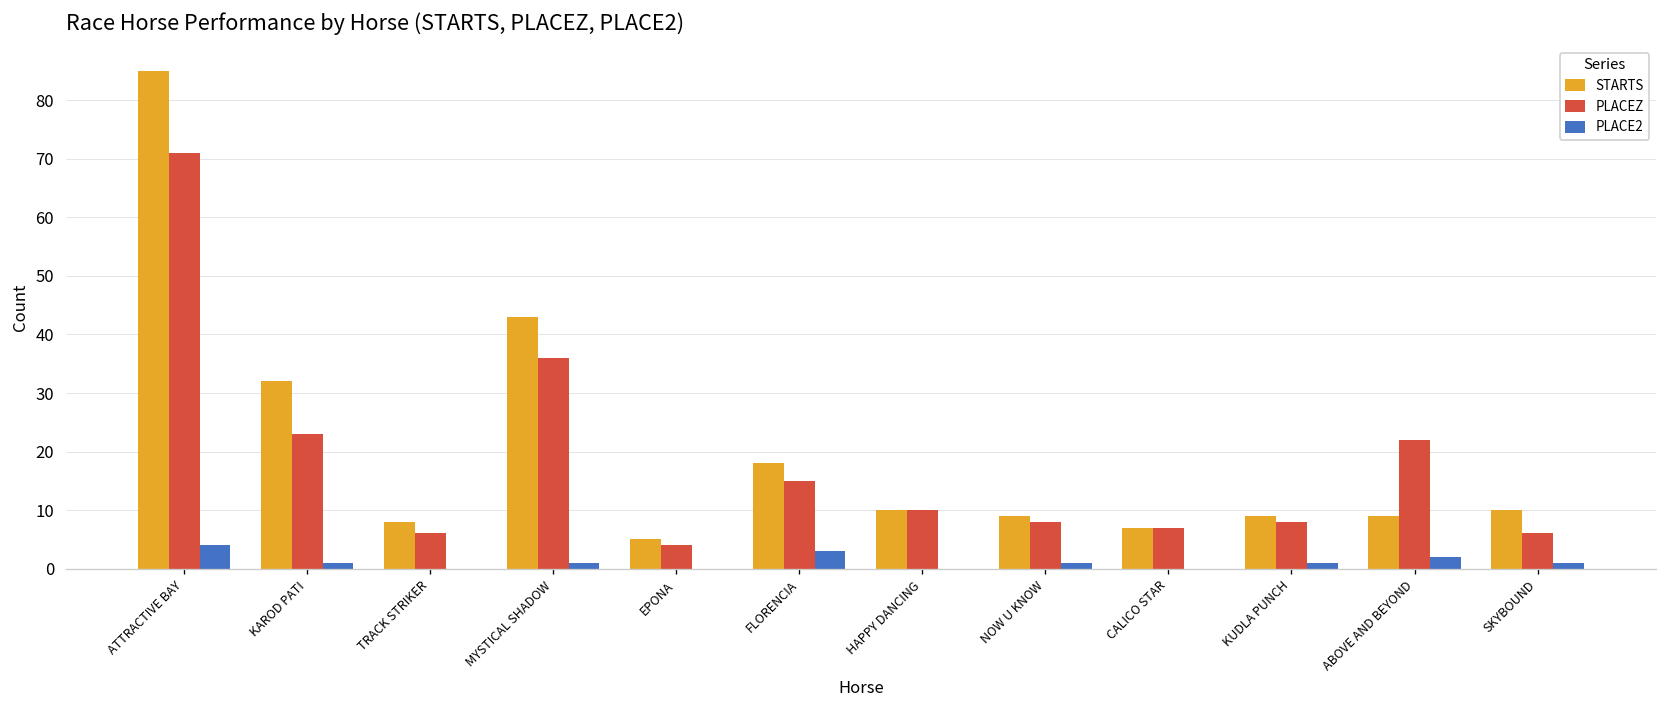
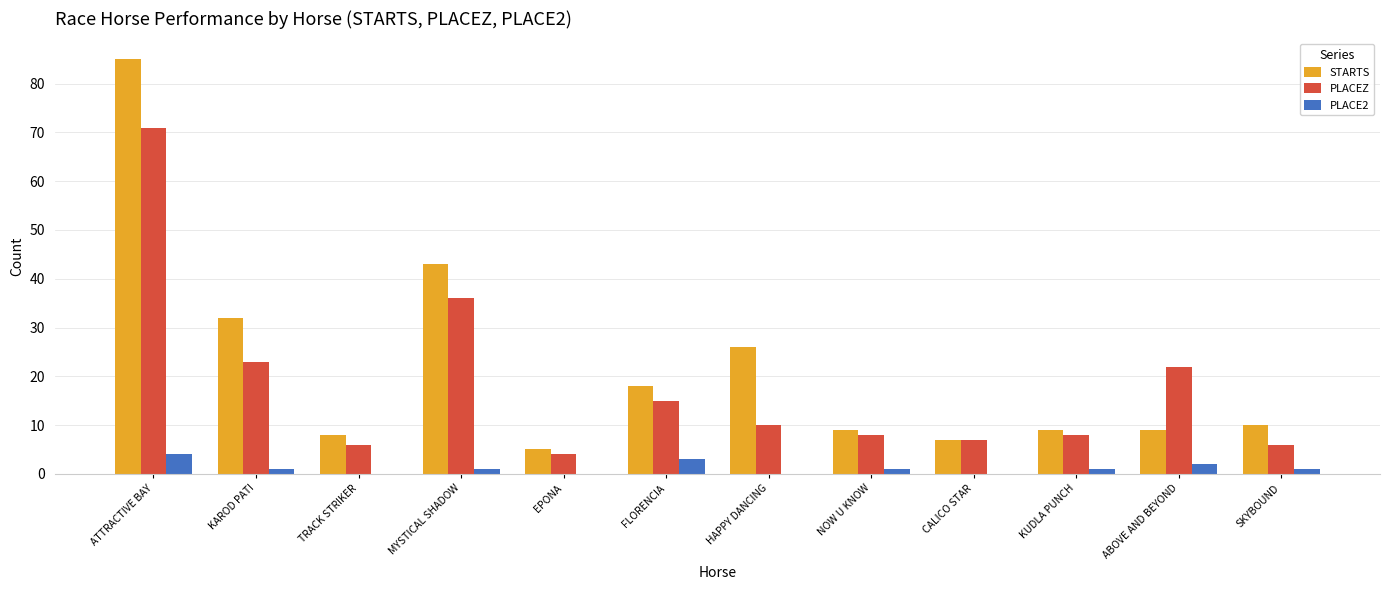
STARTS, HAPPY DANCING: 10 -> 26
